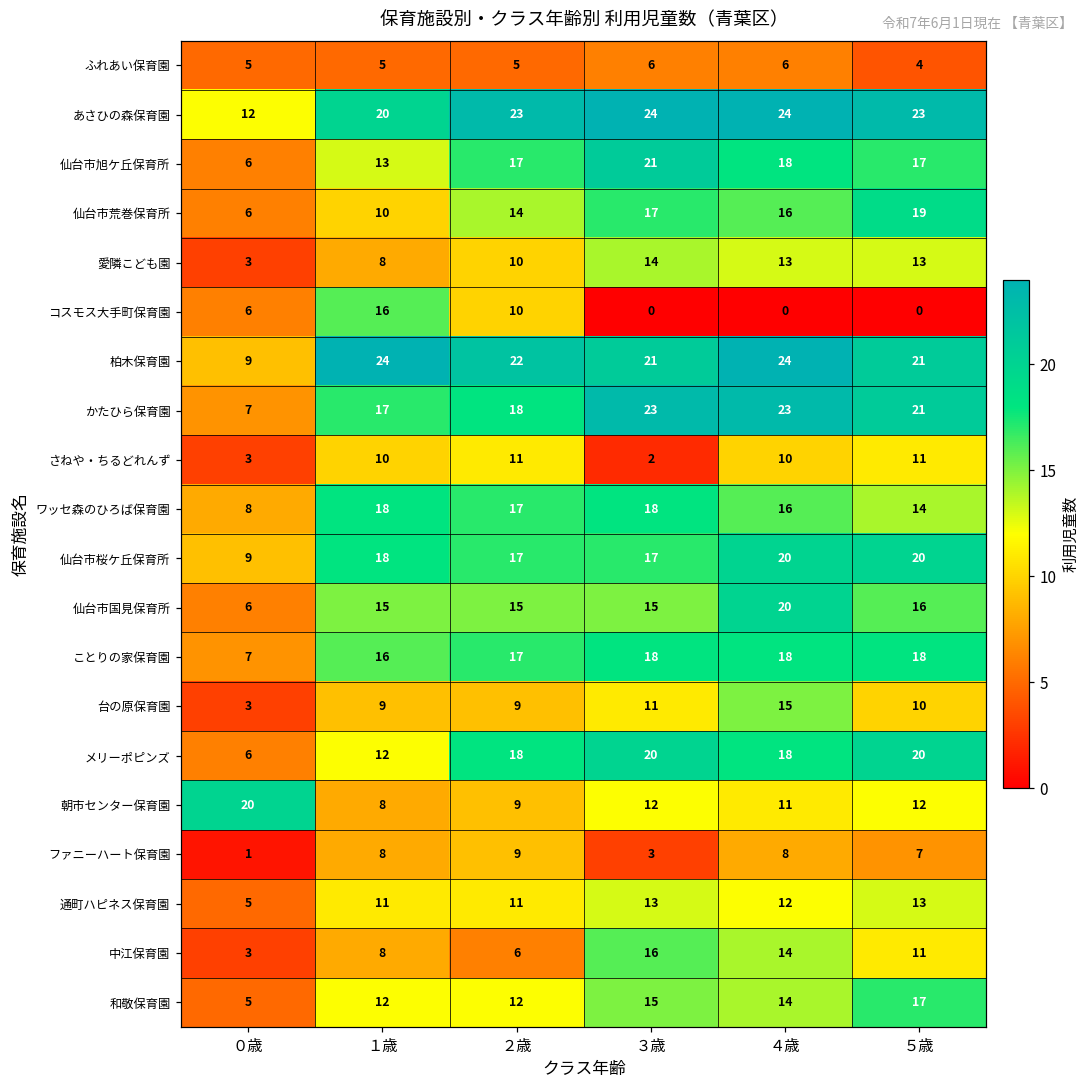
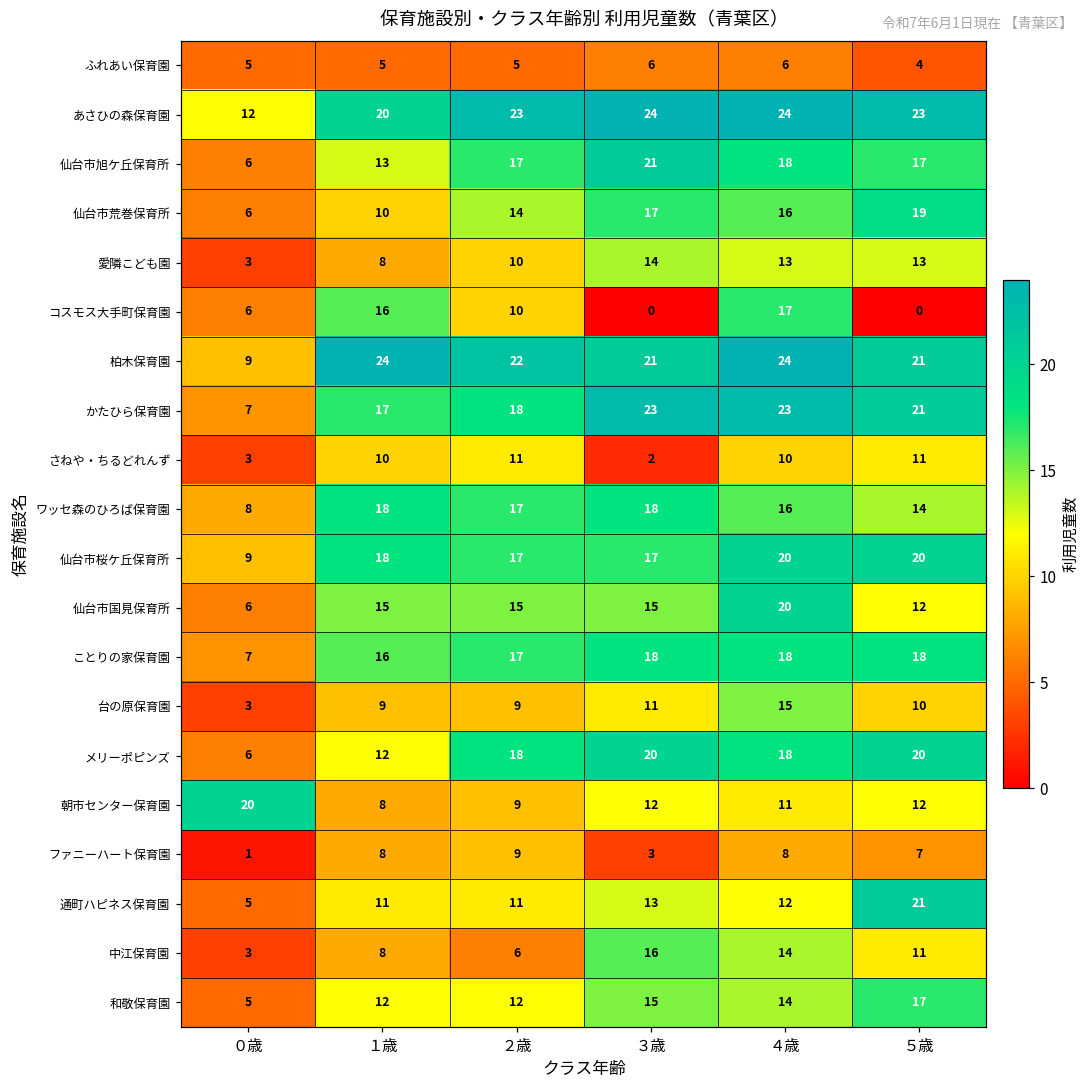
コスモス大手町保育園, ４歳: 0 -> 17
仙台市国見保育所, ５歳: 16 -> 12
通町ハピネス保育園, ５歳: 13 -> 21
